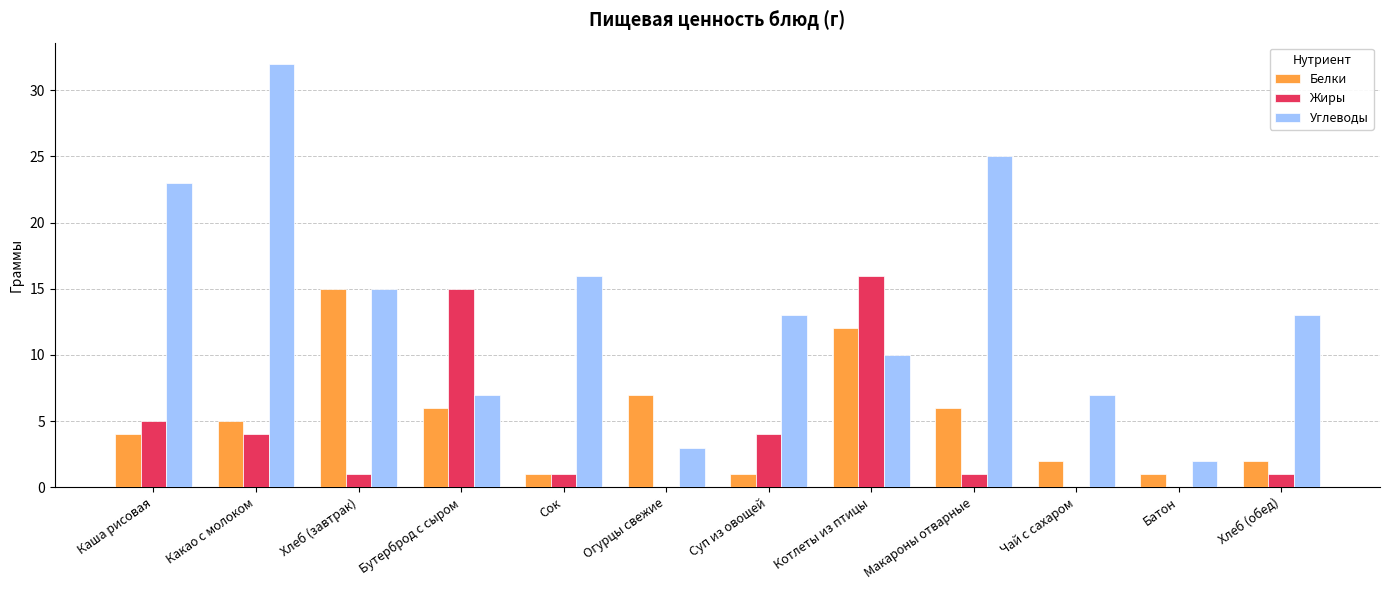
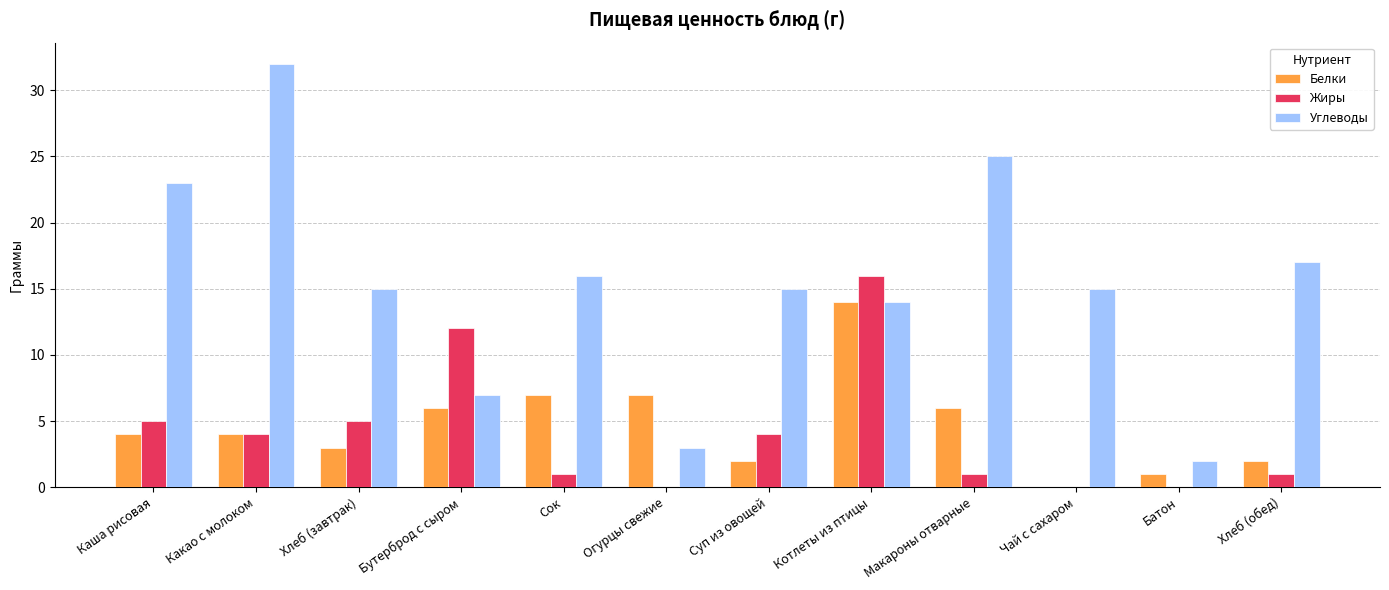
Белки, Какао с молоком: 5 -> 4
Белки, Хлеб (завтрак): 15 -> 3
Жиры, Хлеб (завтрак): 1 -> 5
Жиры, Бутерброд с сыром: 15 -> 12
Белки, Сок: 1 -> 7
Белки, Суп из овощей: 1 -> 2
Углеводы, Суп из овощей: 13 -> 15
Белки, Котлеты из птицы: 12 -> 14
Углеводы, Котлеты из птицы: 10 -> 14
Белки, Чай с сахаром: 2 -> 0
Углеводы, Чай с сахаром: 7 -> 15
Углеводы, Хлеб (обед): 13 -> 17
